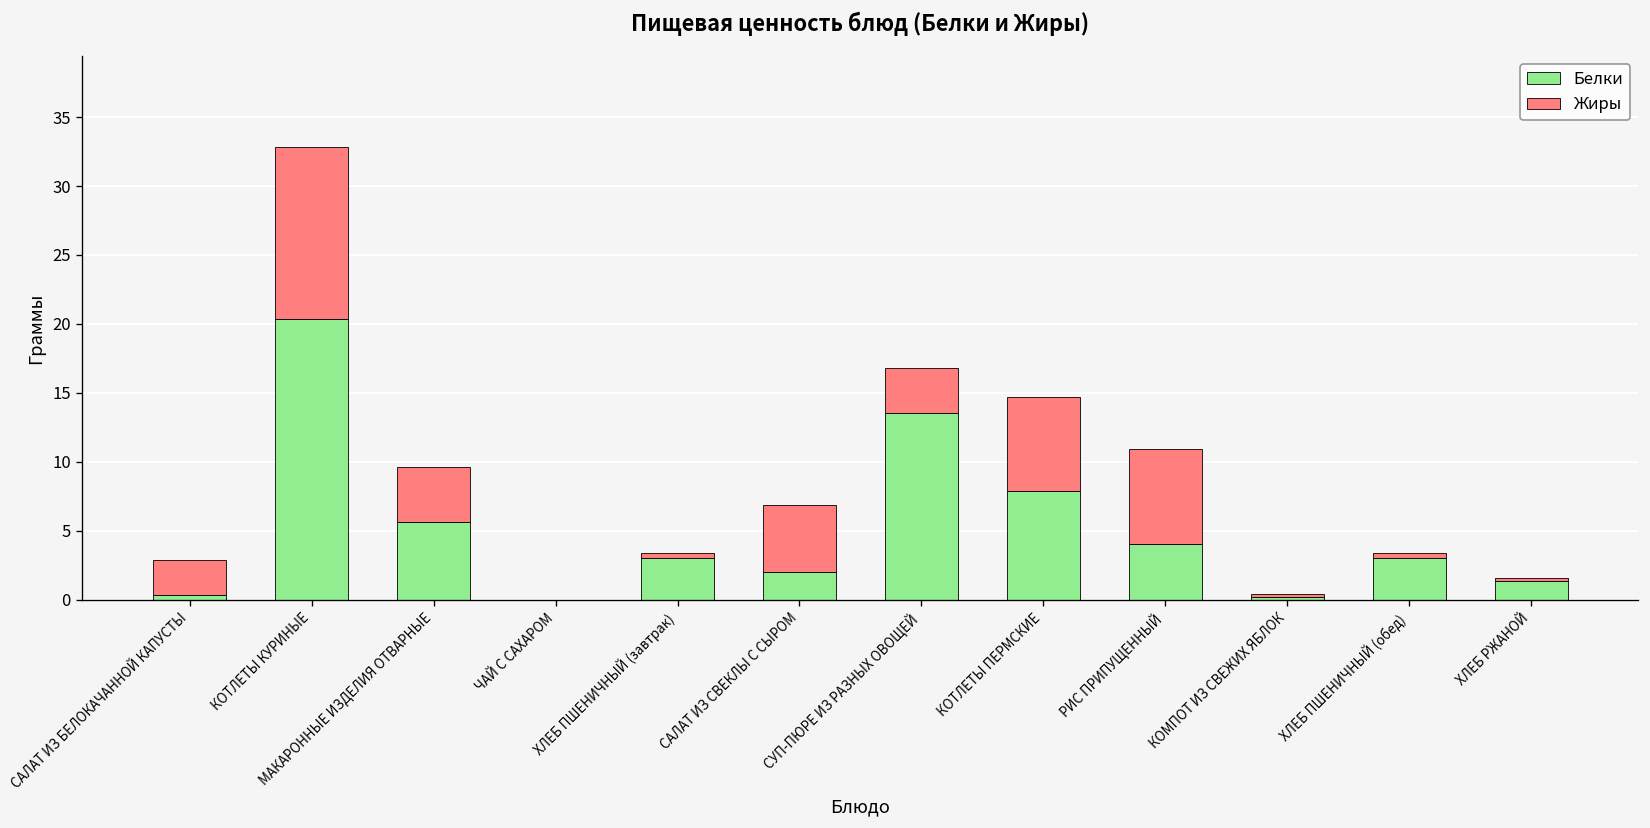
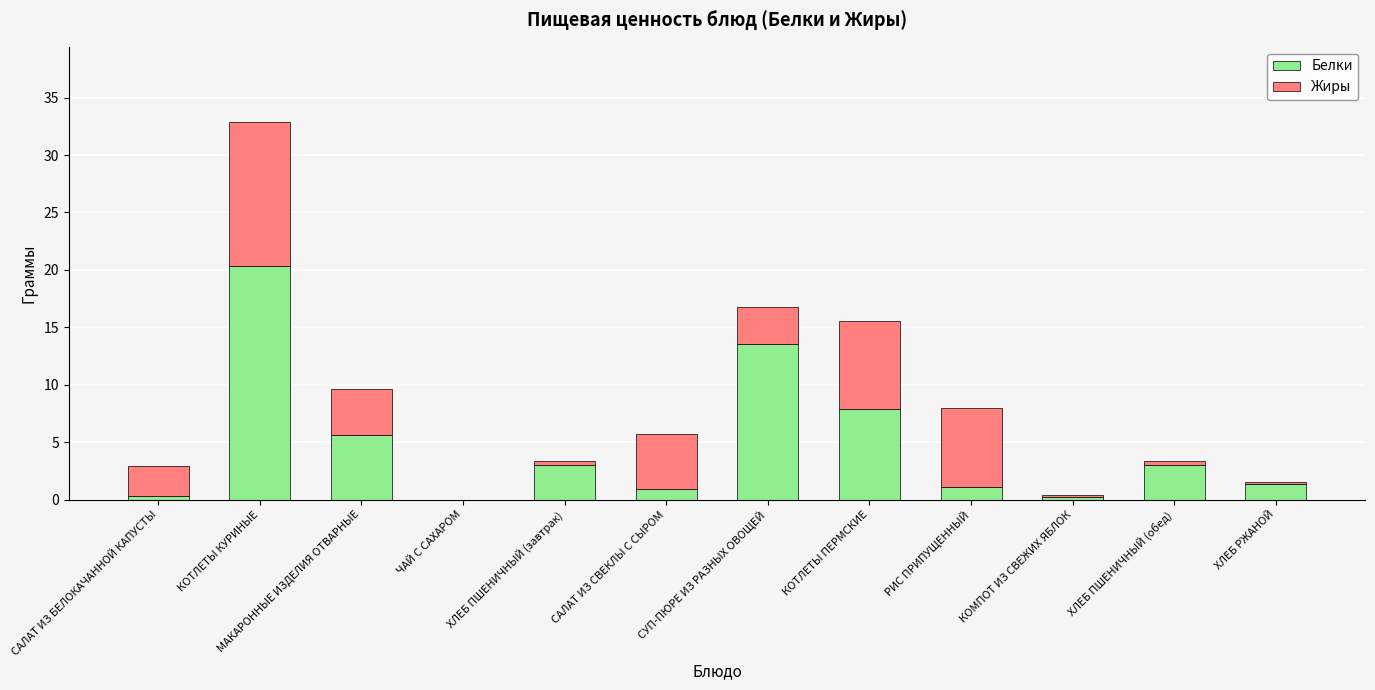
Белки, САЛАТ ИЗ СВЕКЛЫ С СЫРОМ: 2.0 -> 0.9
Жиры, КОТЛЕТЫ ПЕРМСКИЕ: 6.8 -> 7.7
Белки, РИС ПРИПУЩЕННЫЙ: 4.0 -> 1.1
